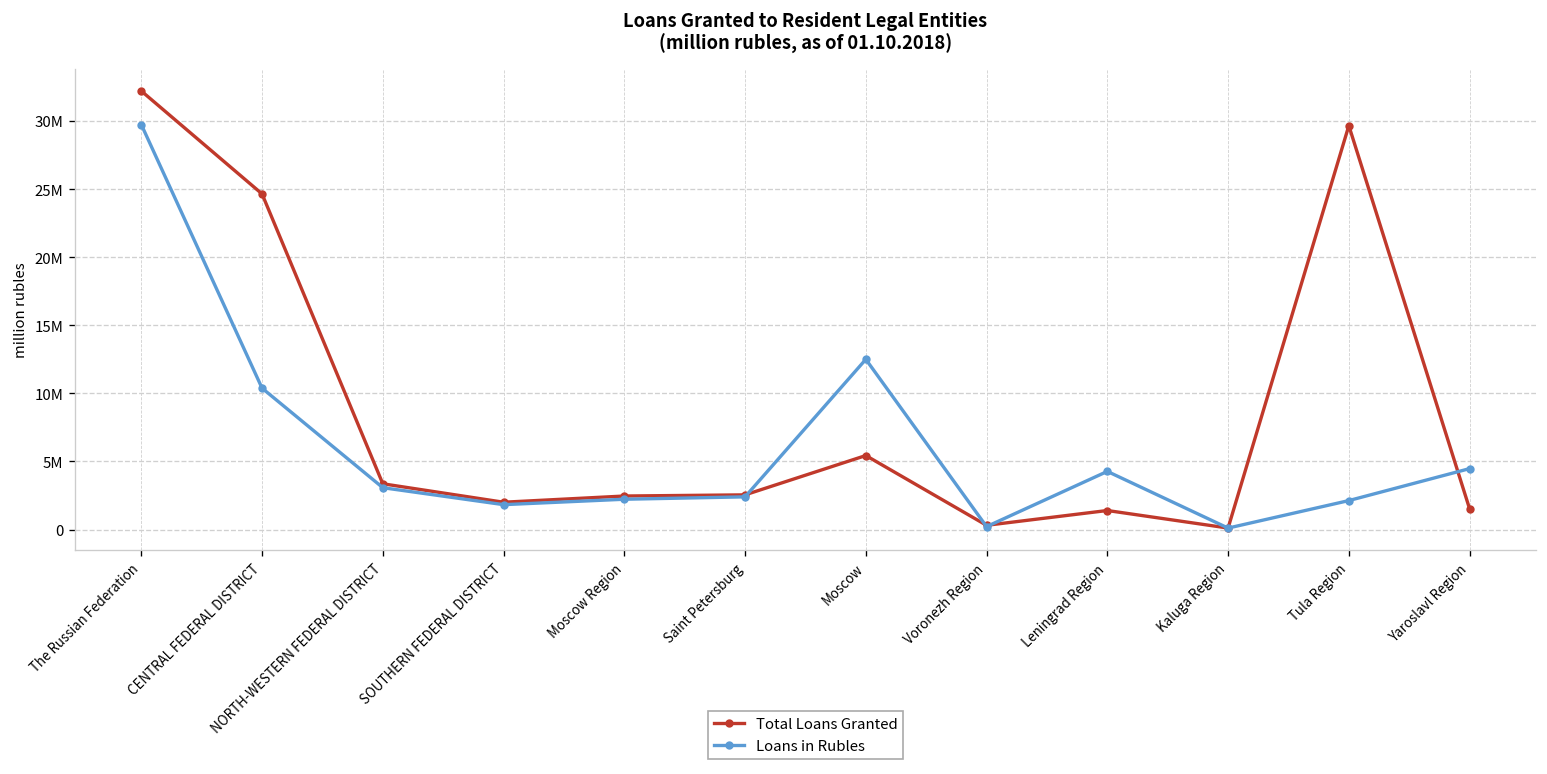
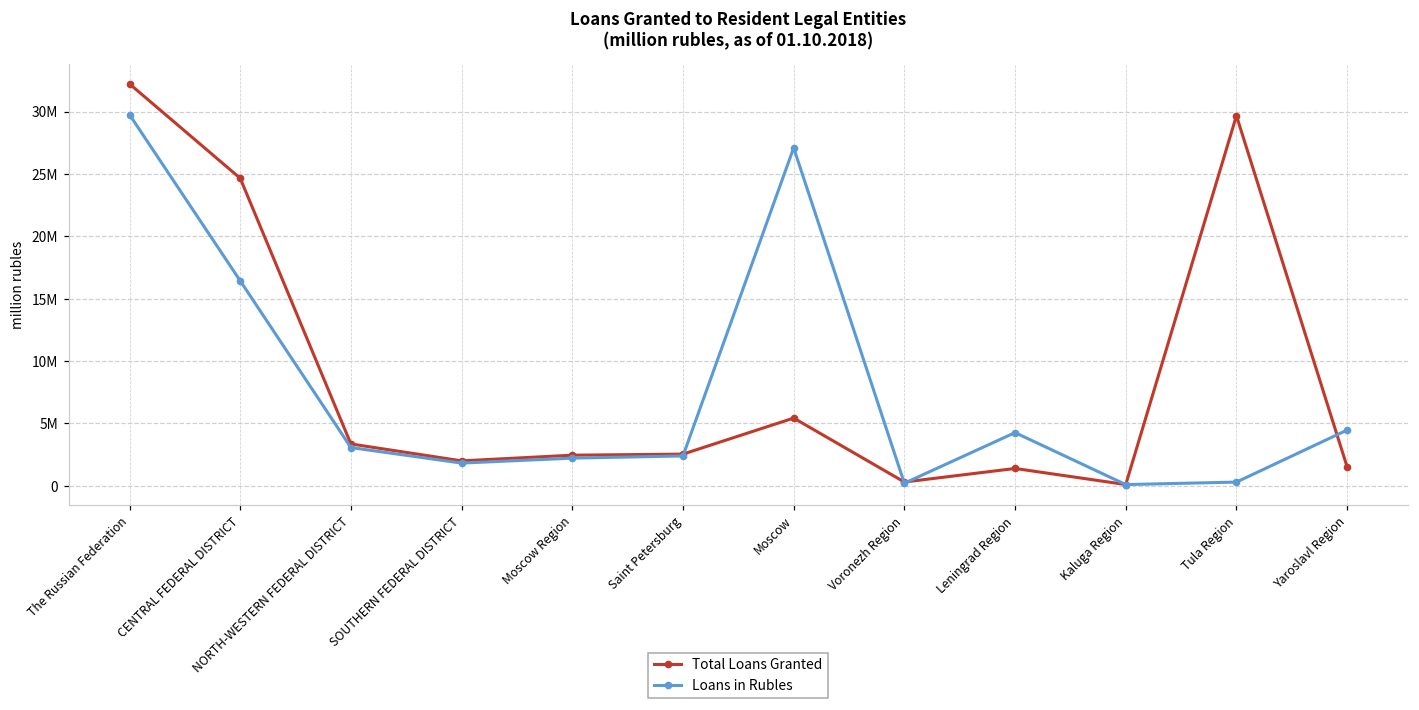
Loans in Rubles, CENTRAL FEDERAL DISTRICT: 10400000 -> 16400000
Loans in Rubles, Moscow: 12500000 -> 27100000
Loans in Rubles, Tula Region: 2100000 -> 300000
